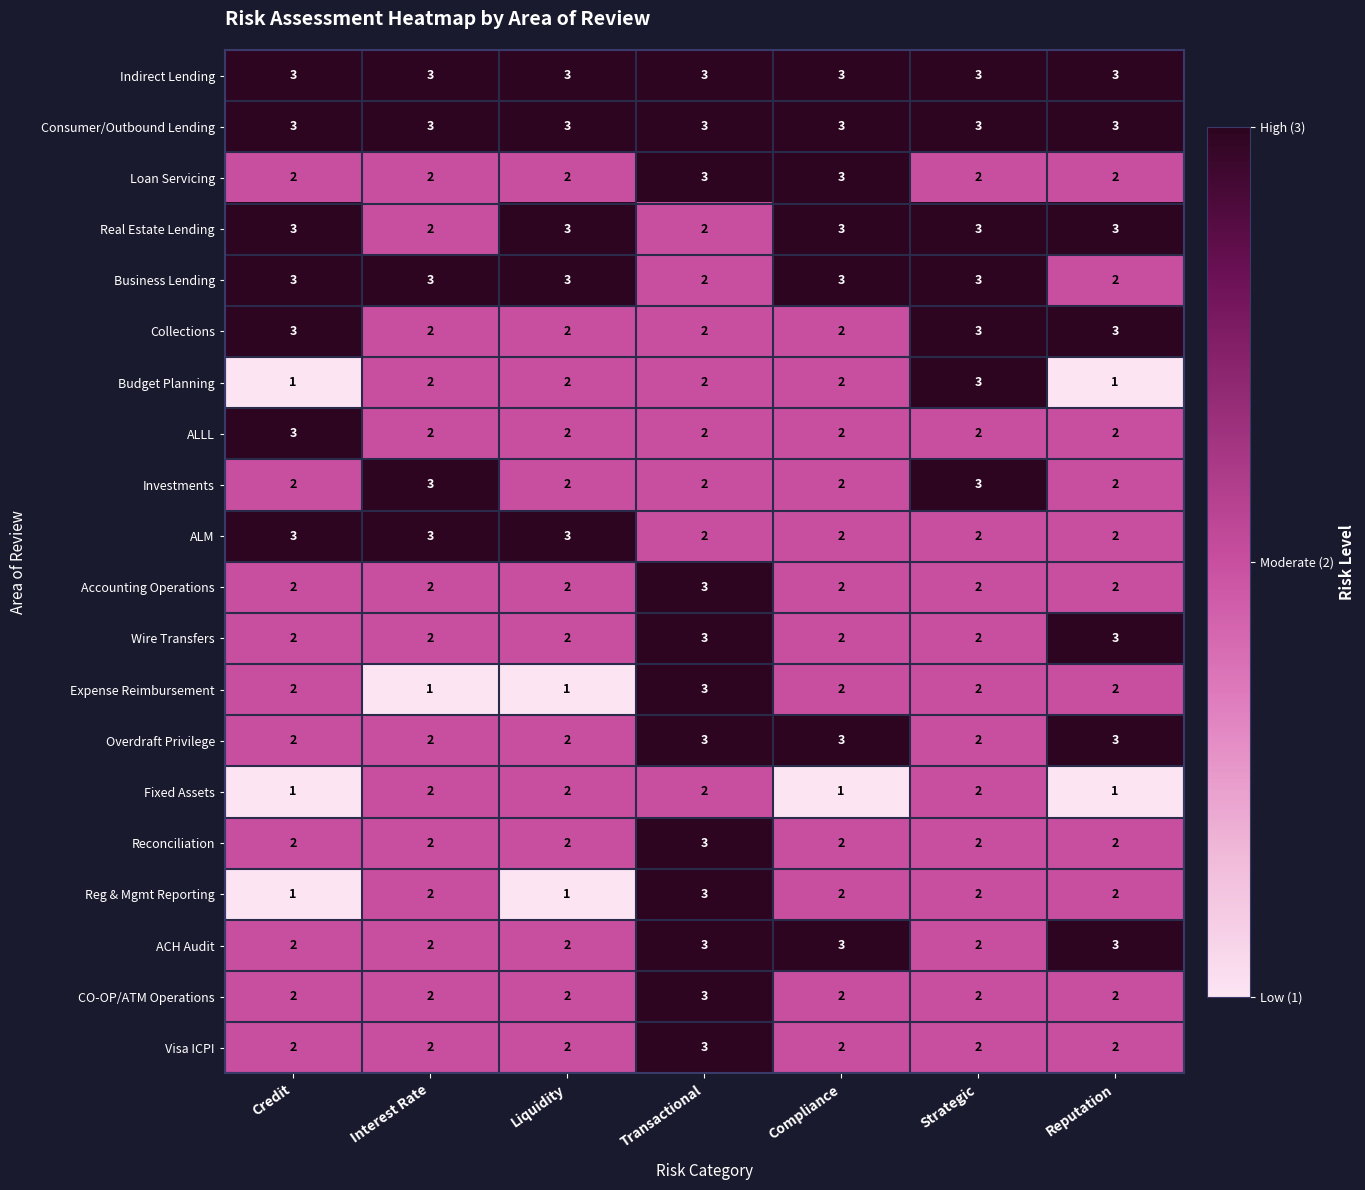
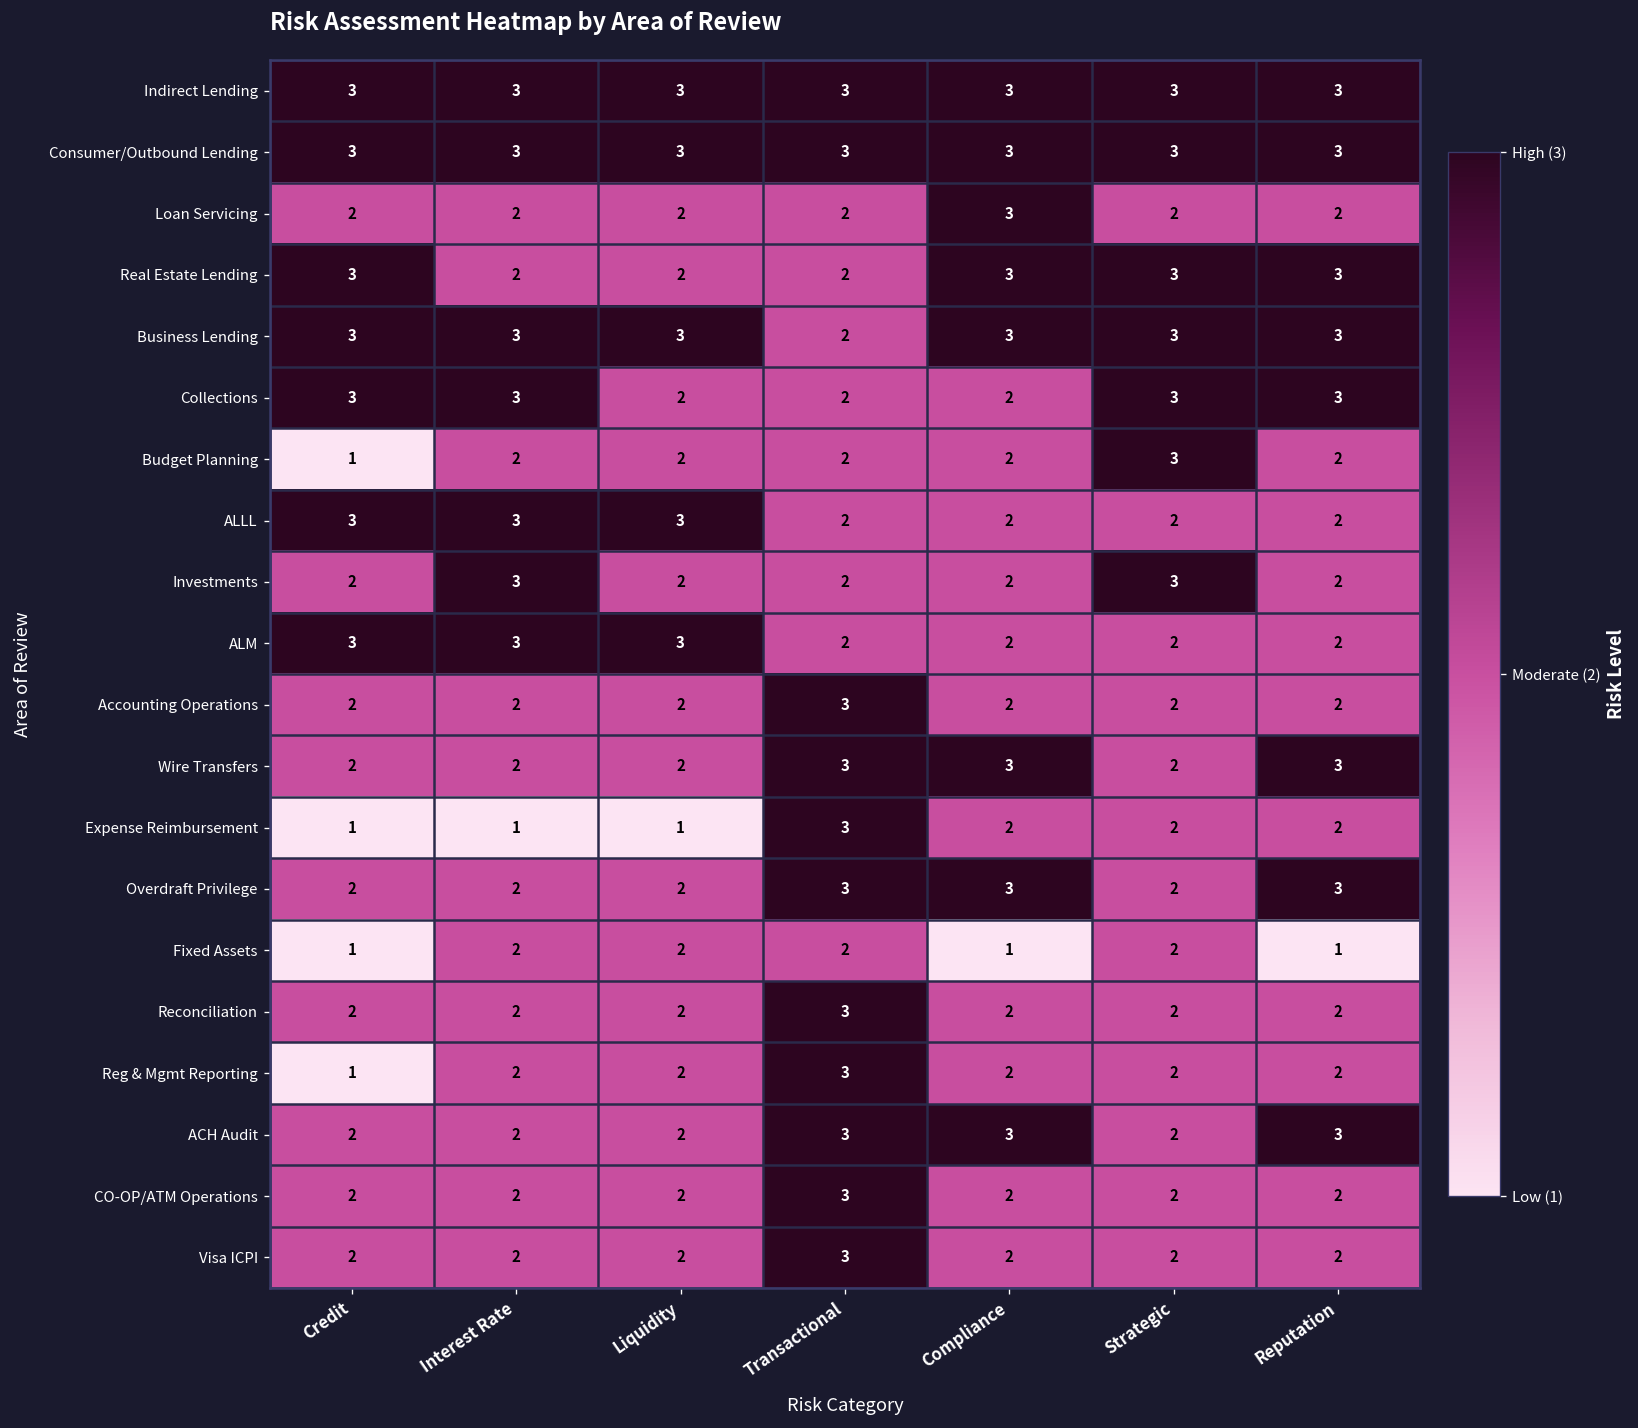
Loan Servicing, Transactional: 3 -> 2
Real Estate Lending, Liquidity: 3 -> 2
Business Lending, Reputation: 2 -> 3
Collections, Interest Rate: 2 -> 3
Budget Planning, Reputation: 1 -> 2
ALLL, Interest Rate: 2 -> 3
ALLL, Liquidity: 2 -> 3
Wire Transfers, Compliance: 2 -> 3
Expense Reimbursement, Credit: 2 -> 1
Reg & Mgmt Reporting, Liquidity: 1 -> 2
